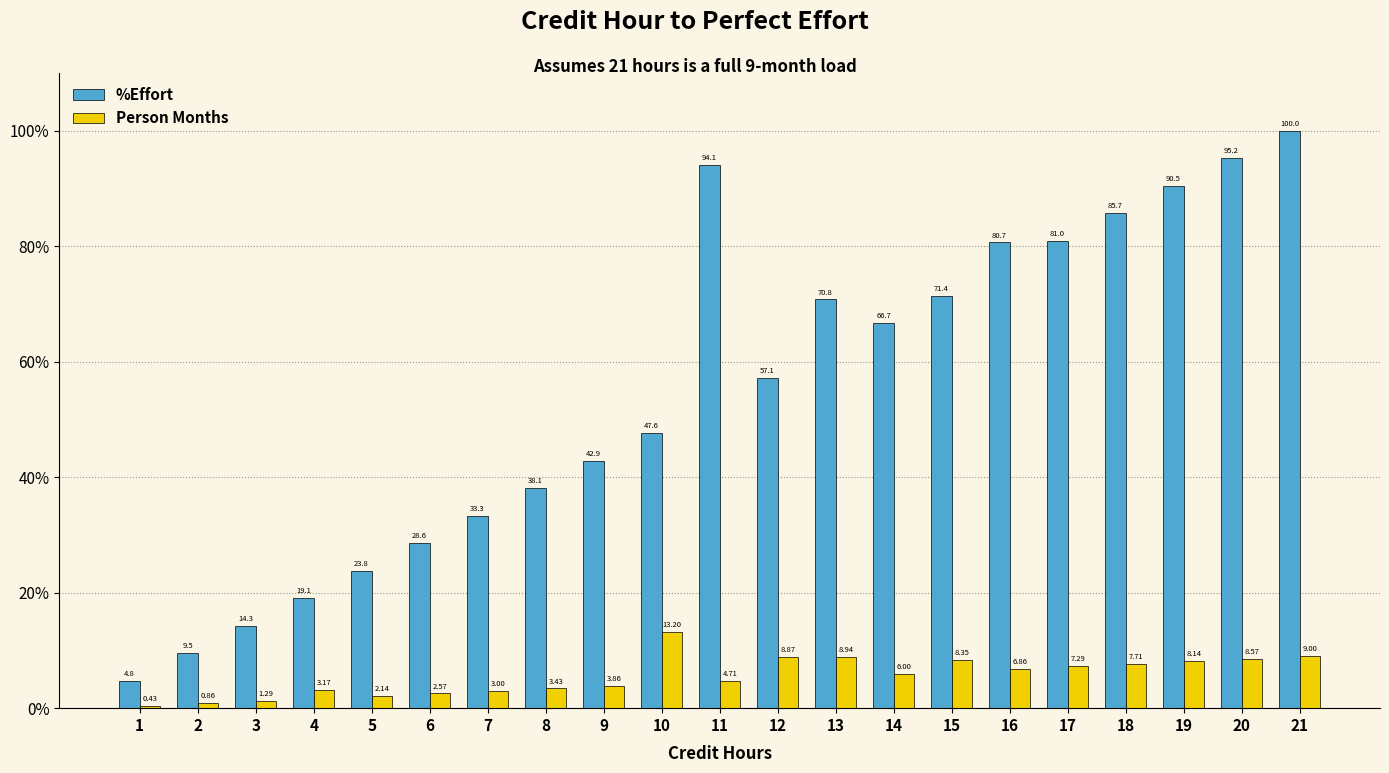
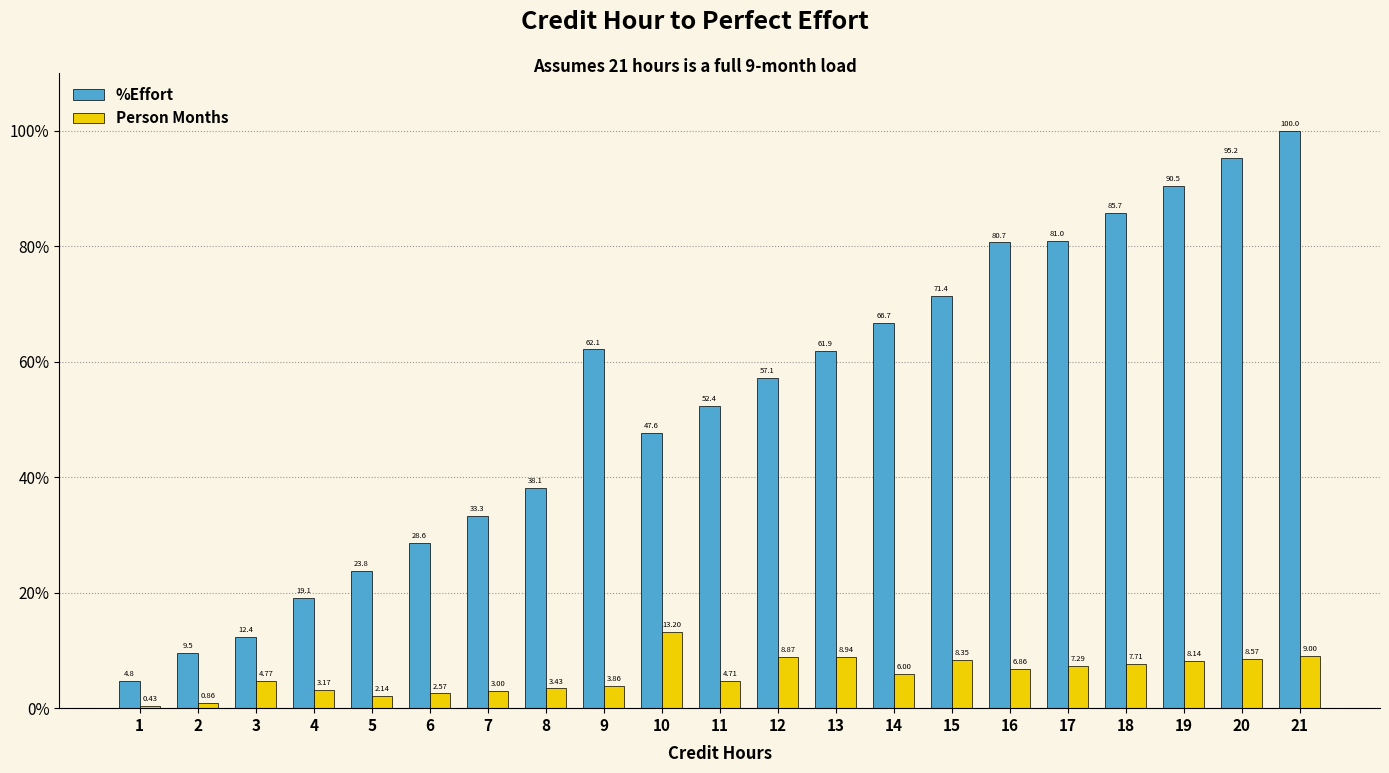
%Effort, 3: 14.3 -> 12.4
Person Months, 3: 1.29 -> 4.77
%Effort, 9: 42.9 -> 62.1
%Effort, 11: 94.1 -> 52.4
%Effort, 13: 70.8 -> 61.9
